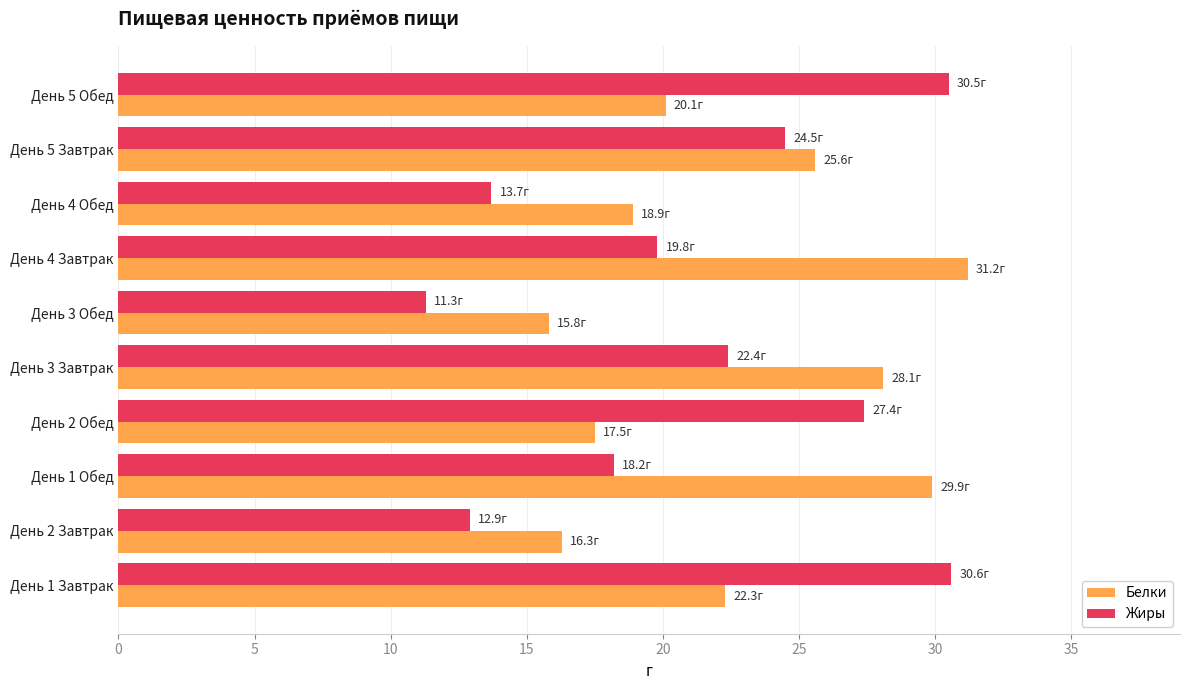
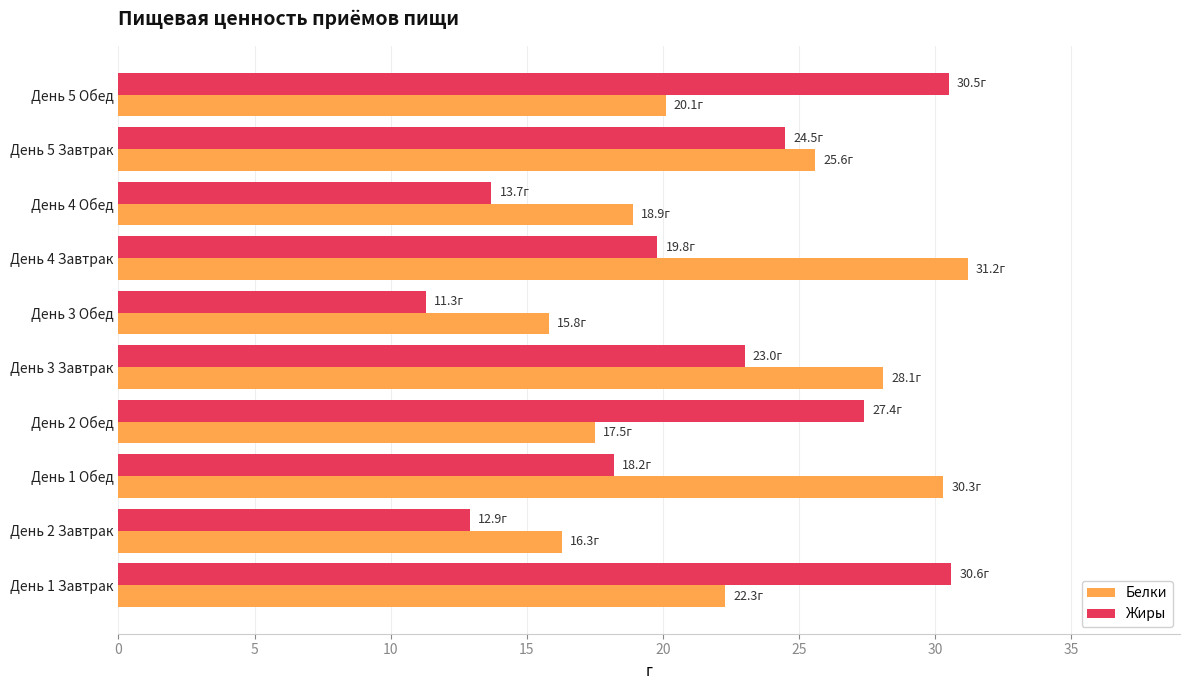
Жиры, День 3 Завтрак: 22.4г -> 23.0г
Белки, День 1 Обед: 29.9г -> 30.3г
